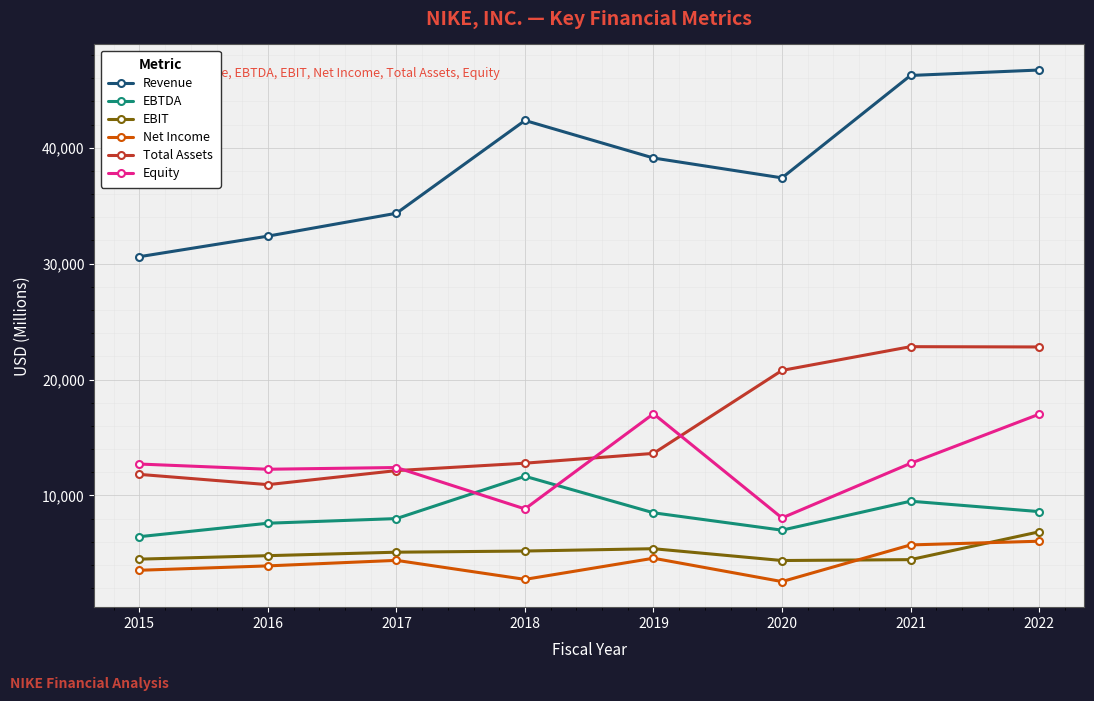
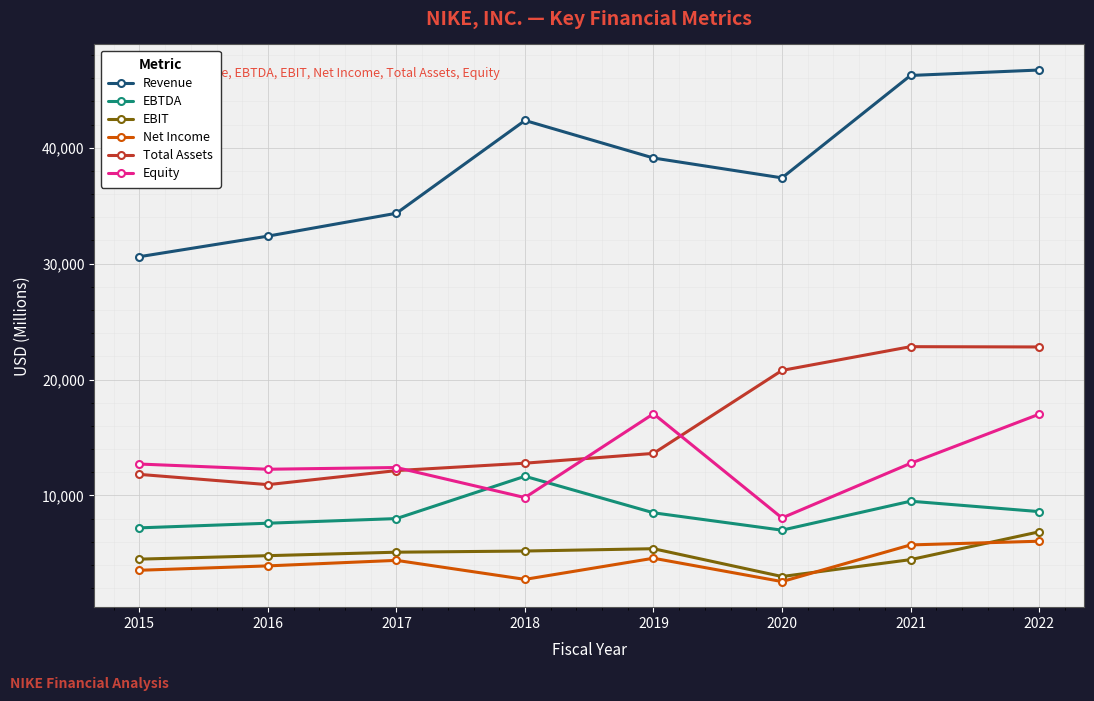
EBTDA, 2015: 6,400 -> 7,200
Equity, 2018: 8,800 -> 9,800
EBIT, 2020: 4,400 -> 3,000
